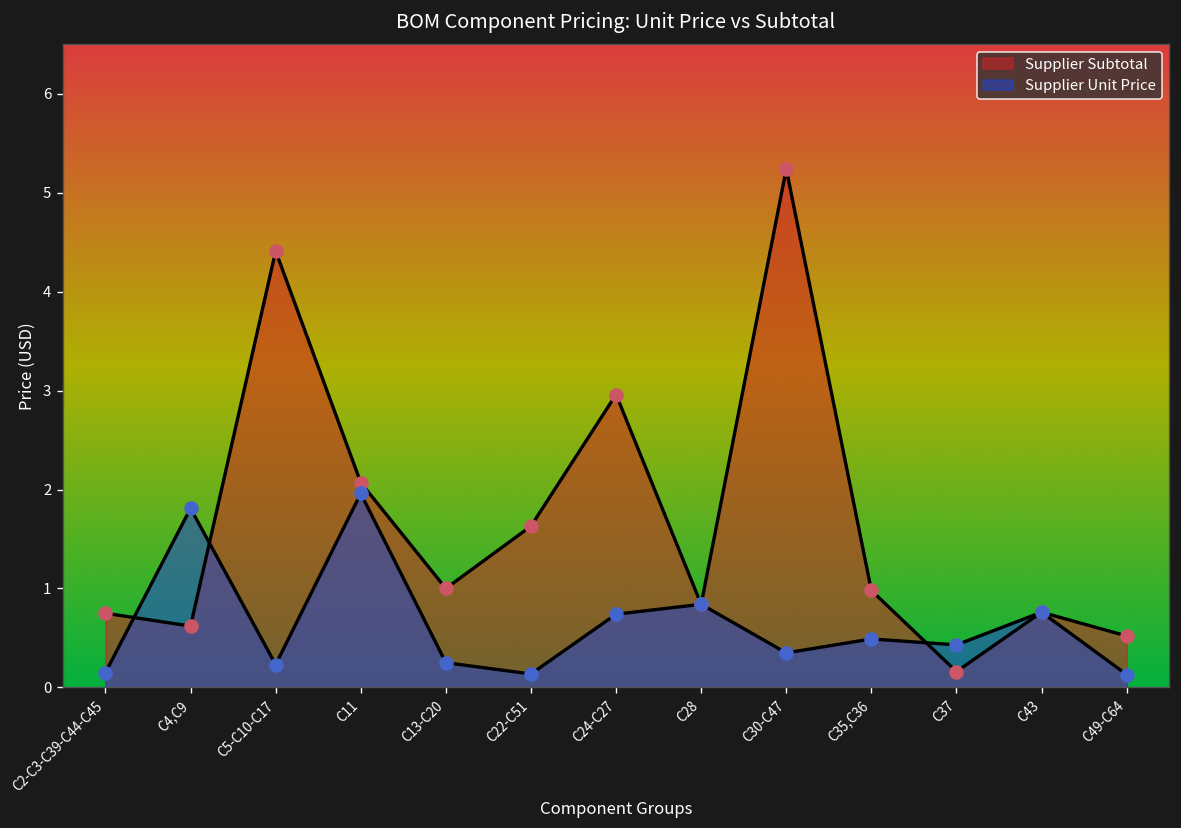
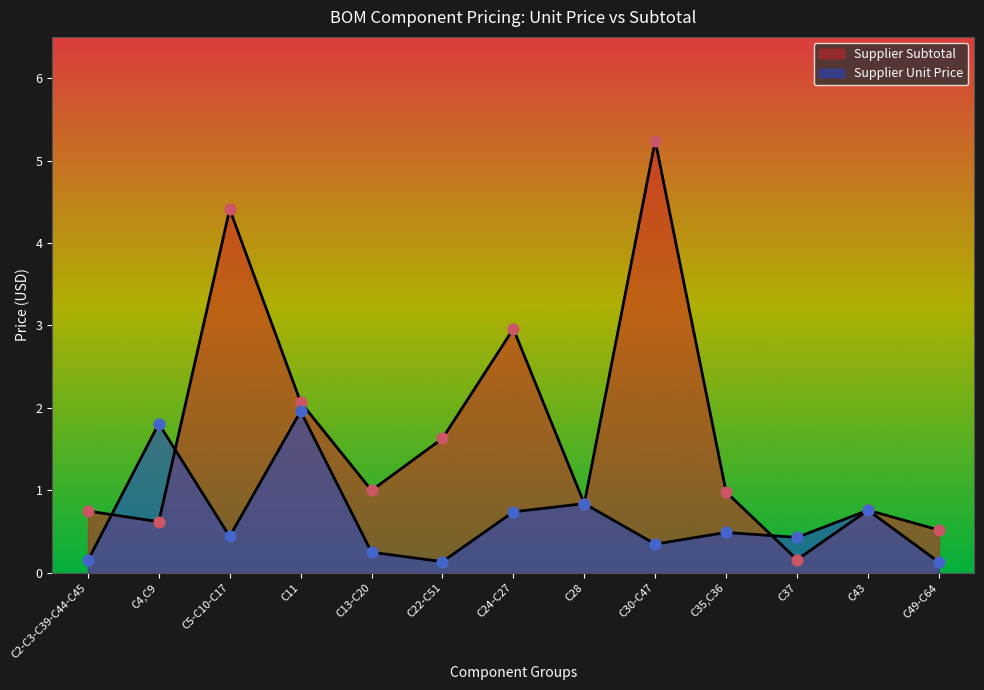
Supplier Unit Price, C5-C10-C17: 0.2 -> 0.4
